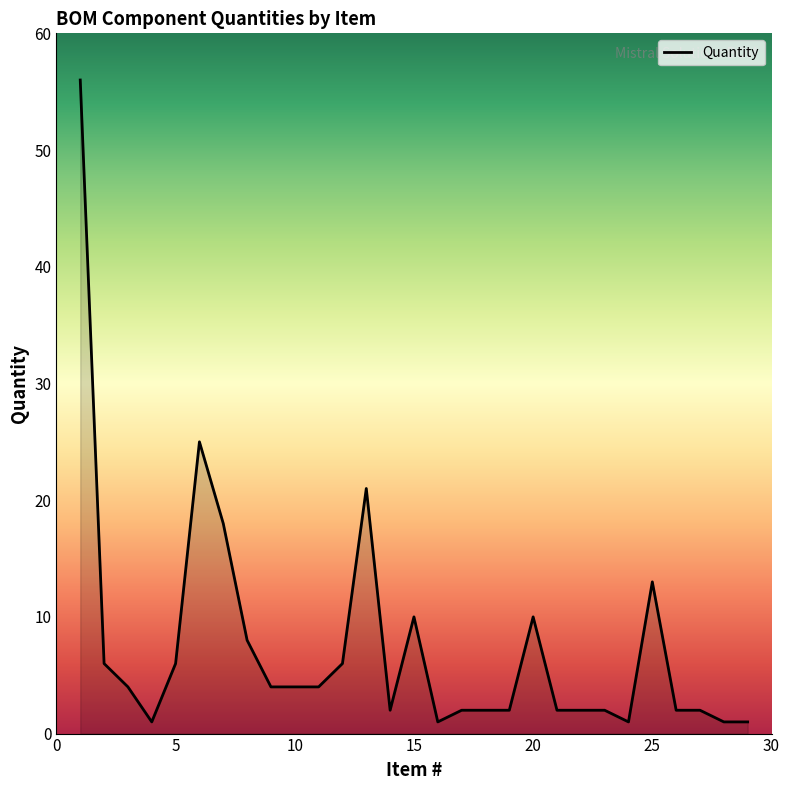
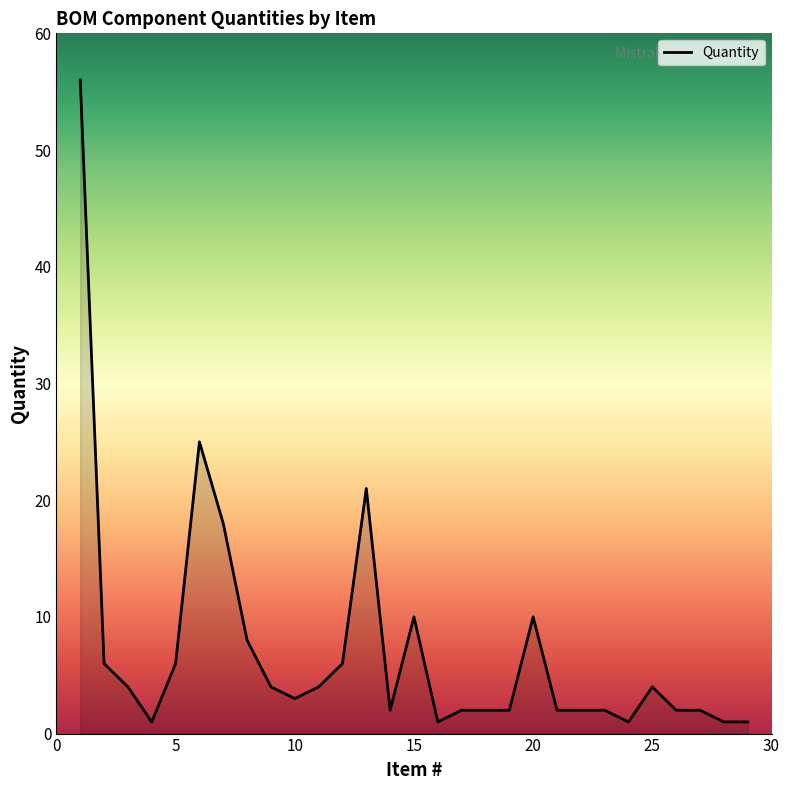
10: 4 -> 3
25: 13 -> 4
